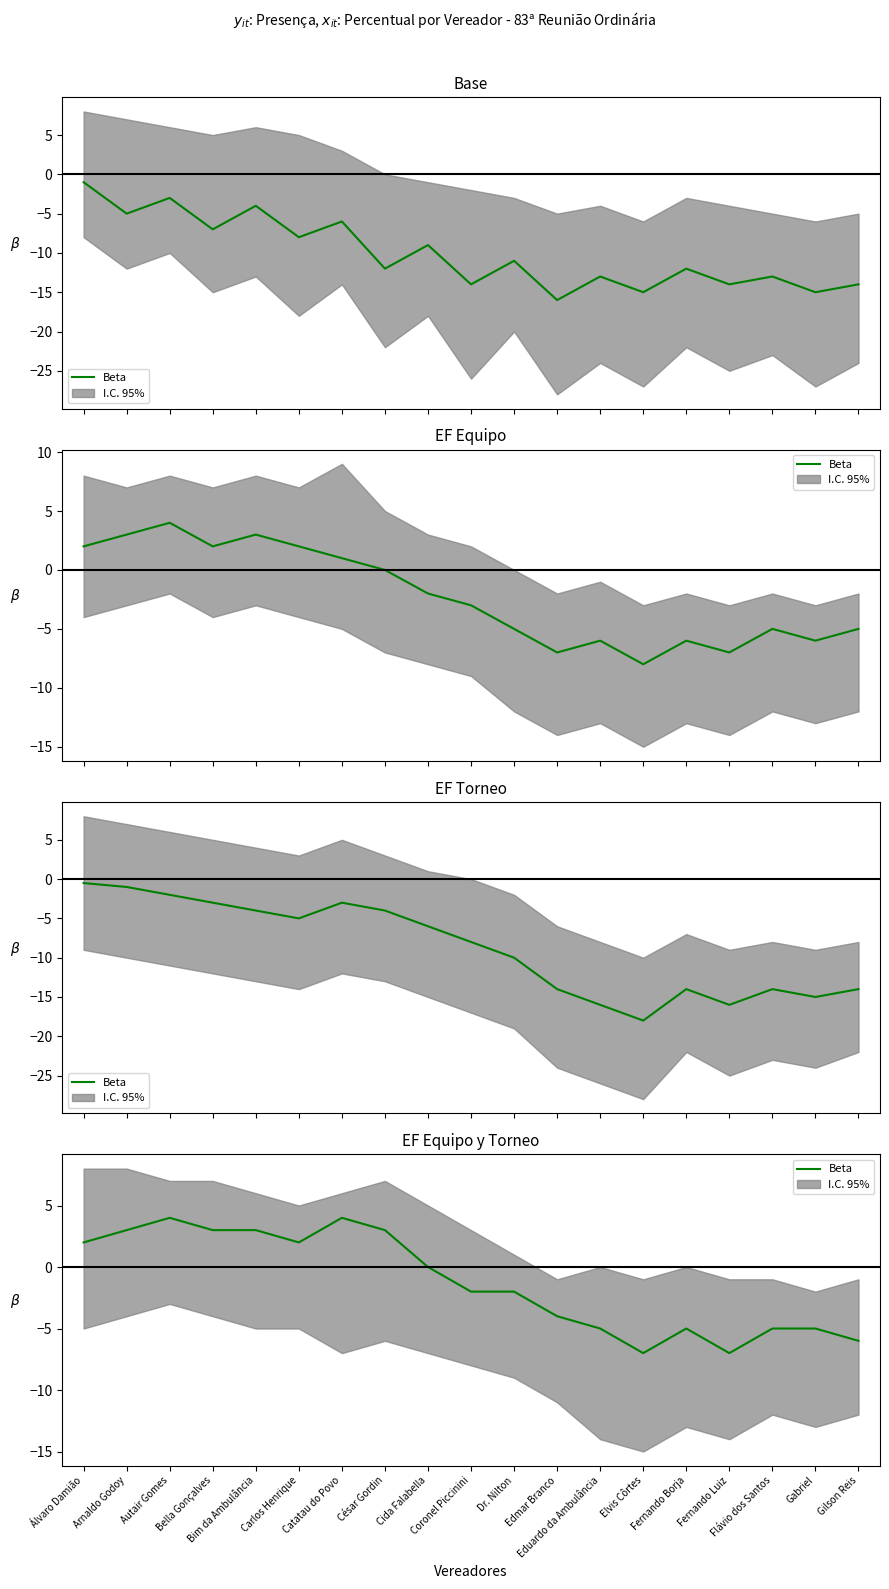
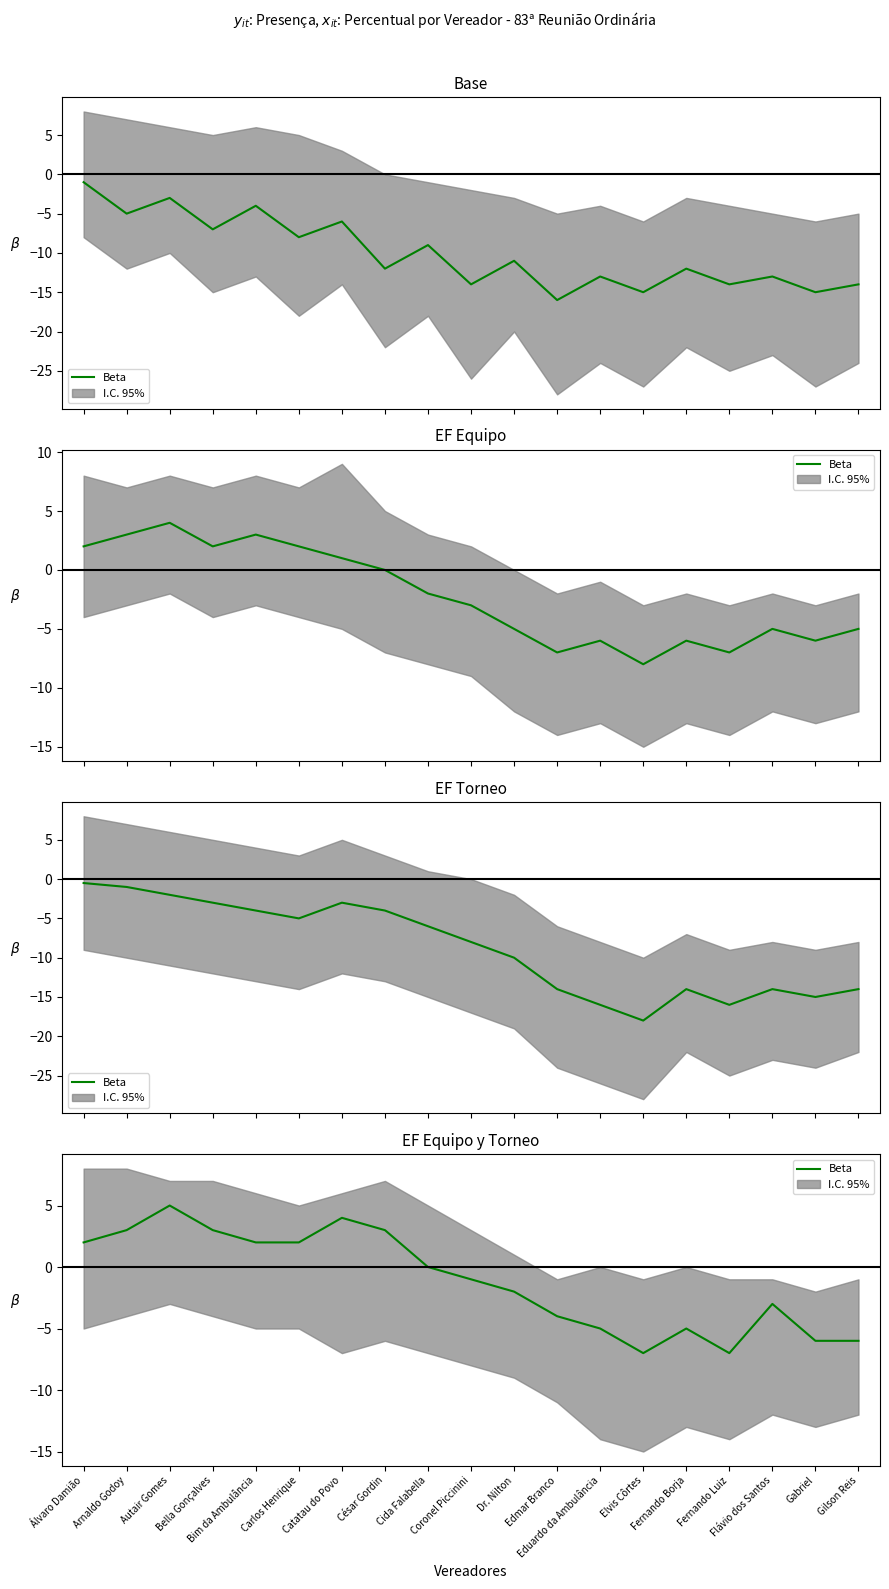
EF Equipo y Torneo, Beta, Autair Gomes: 4 -> 5
EF Equipo y Torneo, Beta, Bim da Ambulância: 3 -> 2
EF Equipo y Torneo, Beta, Coronel Piccinini: -2 -> -1
EF Equipo y Torneo, Beta, Flávio dos Santos: -5 -> -3
EF Equipo y Torneo, Beta, Gabriel: -5 -> -6
